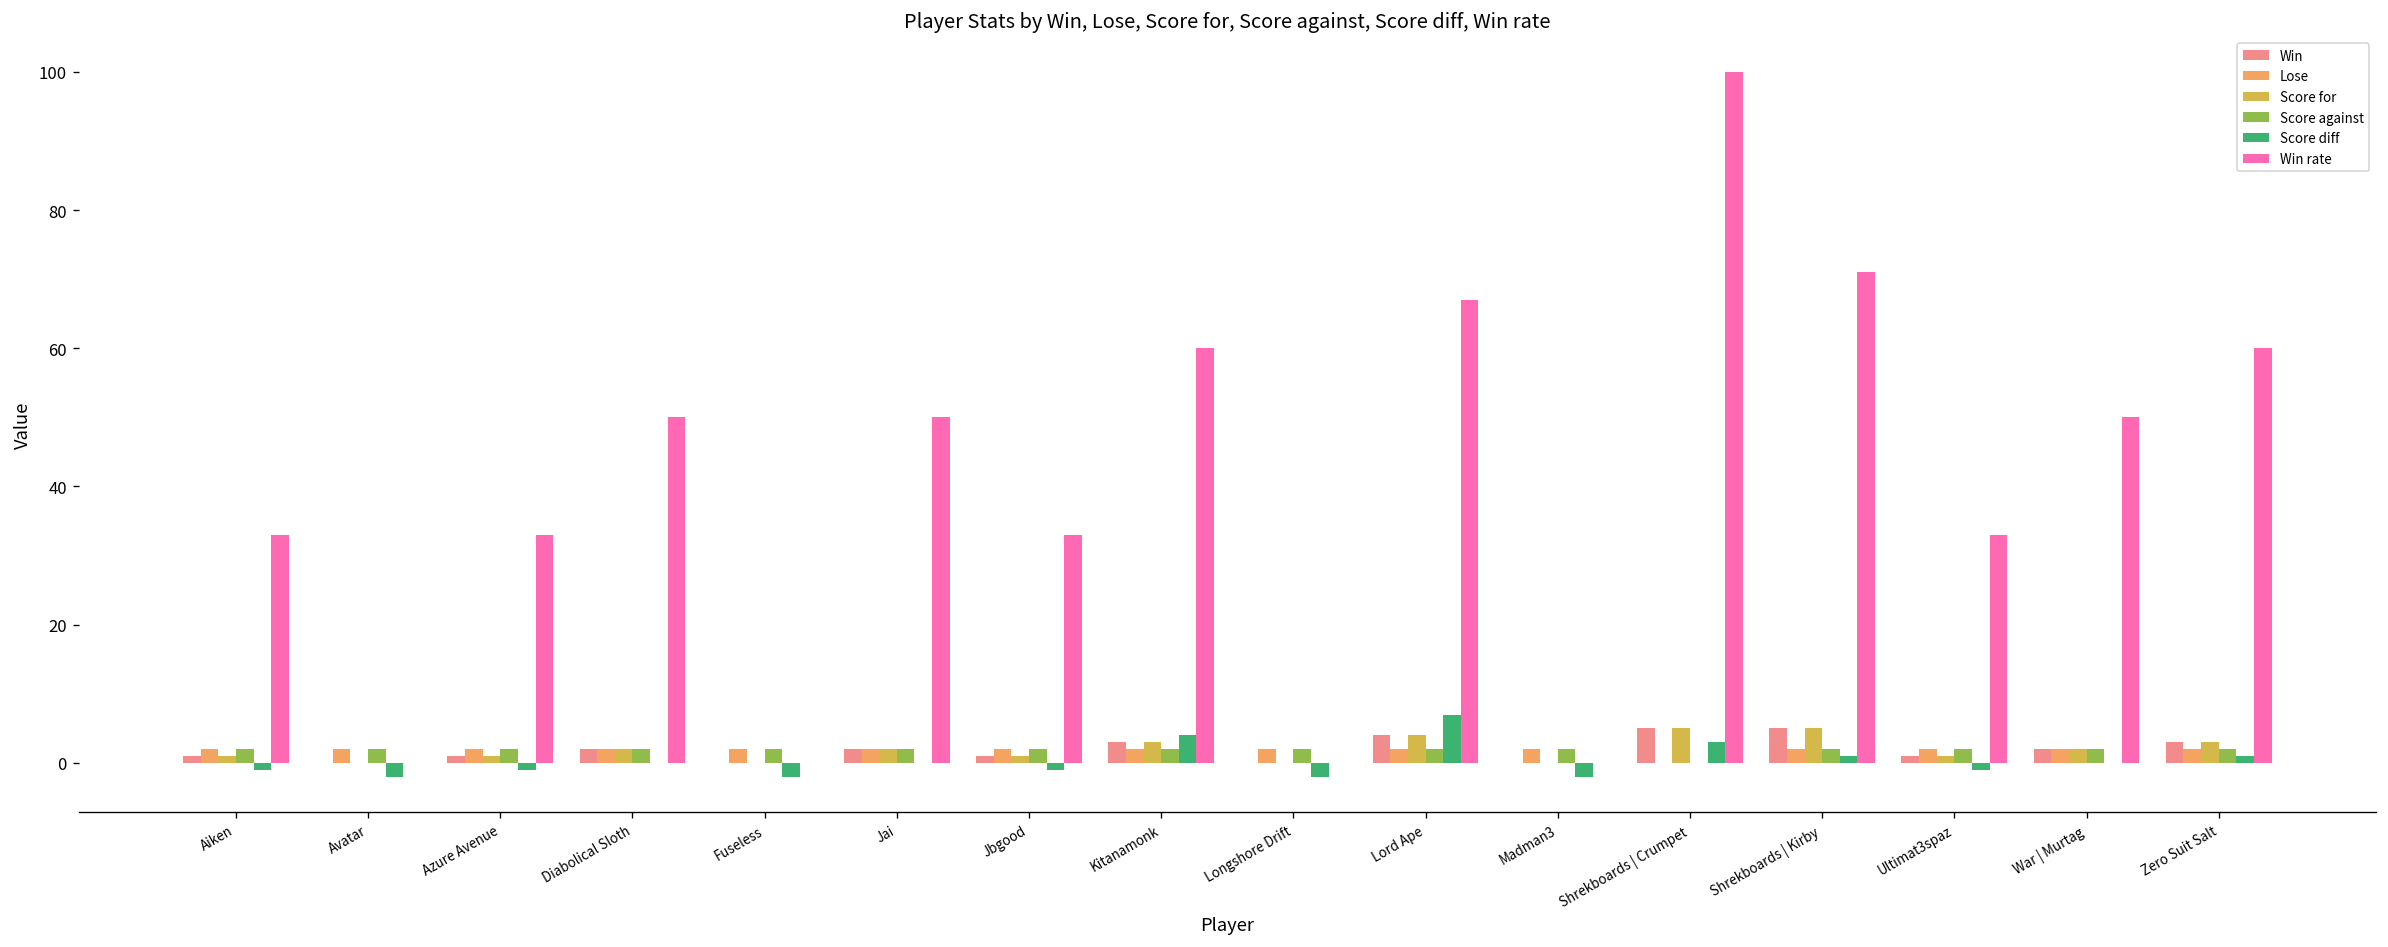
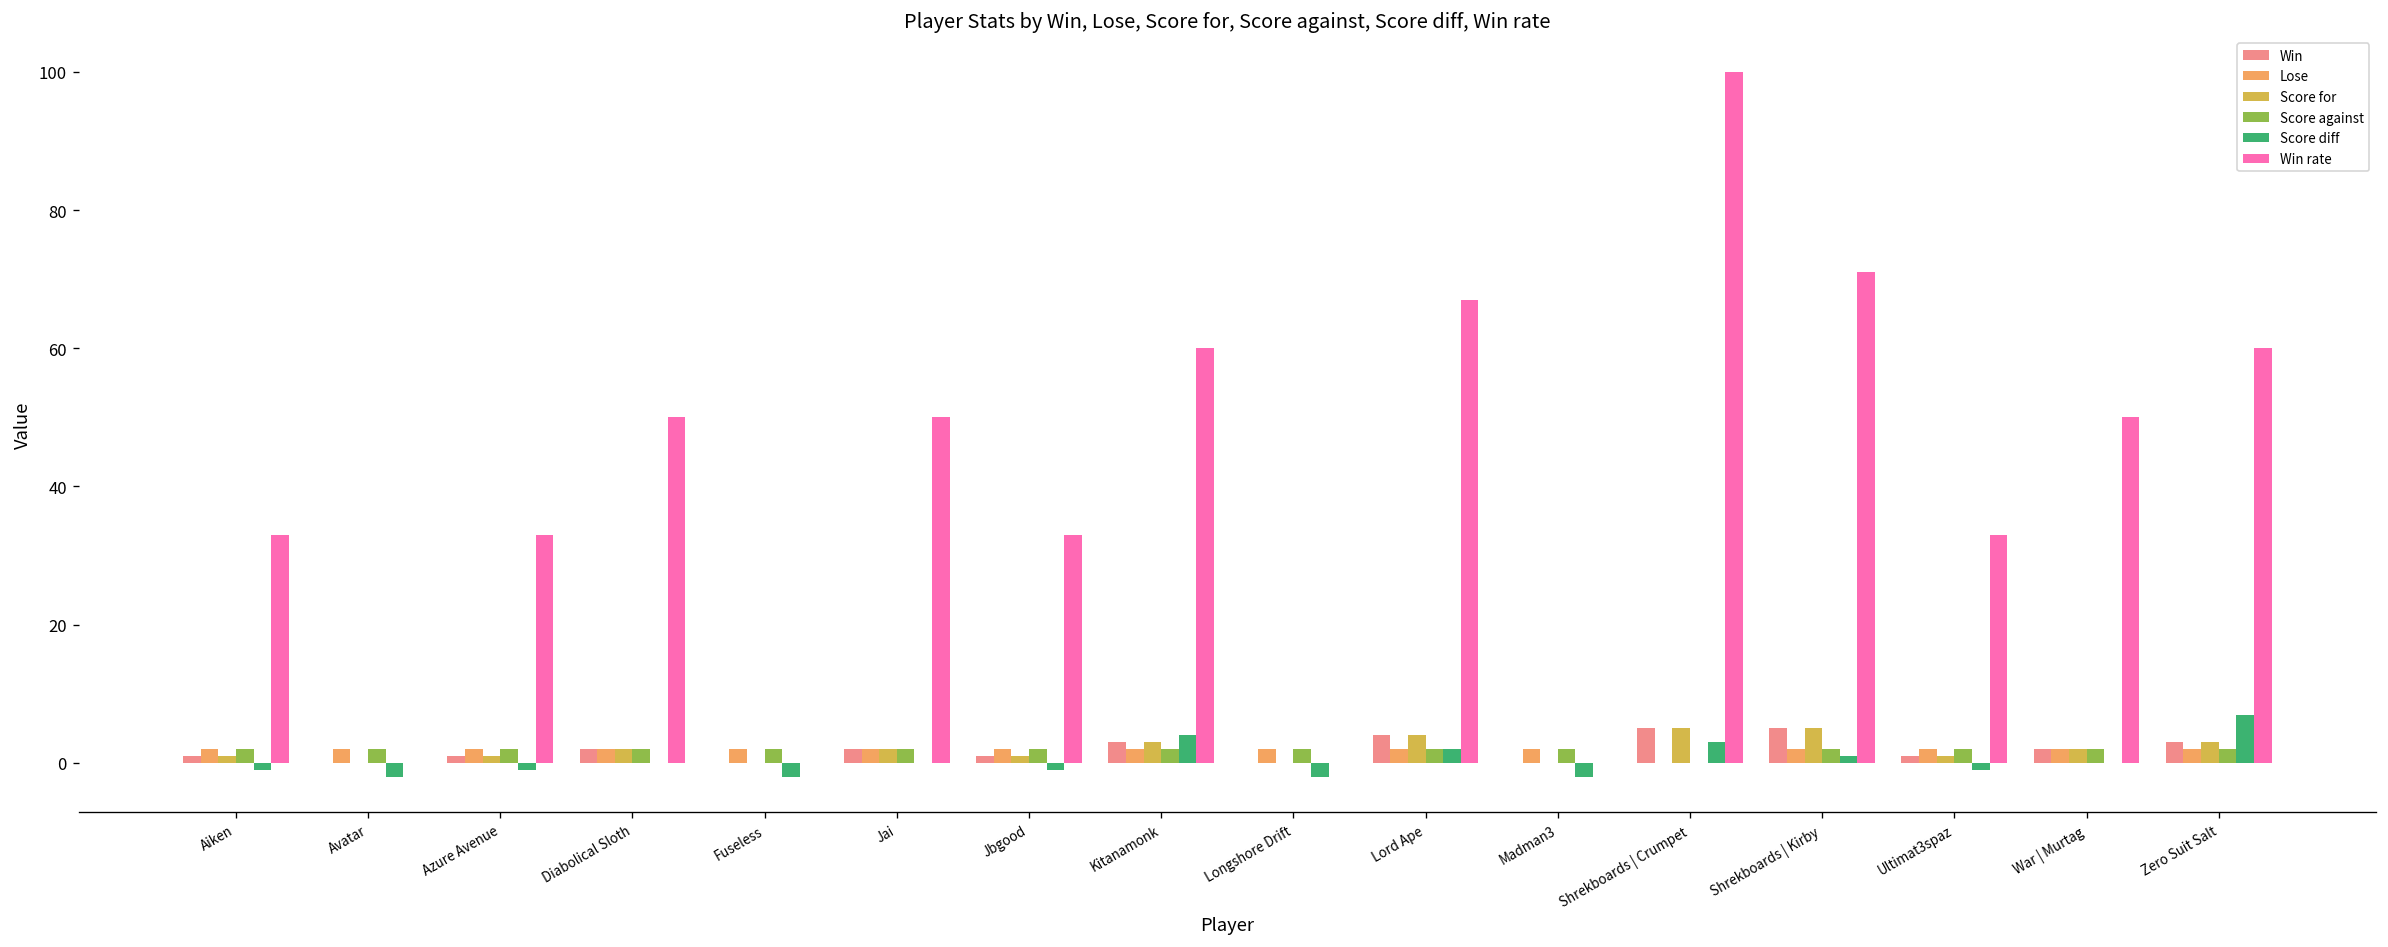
Score diff, Lord Ape: 7 -> 2
Score diff, Zero Suit Salt: 1 -> 7
